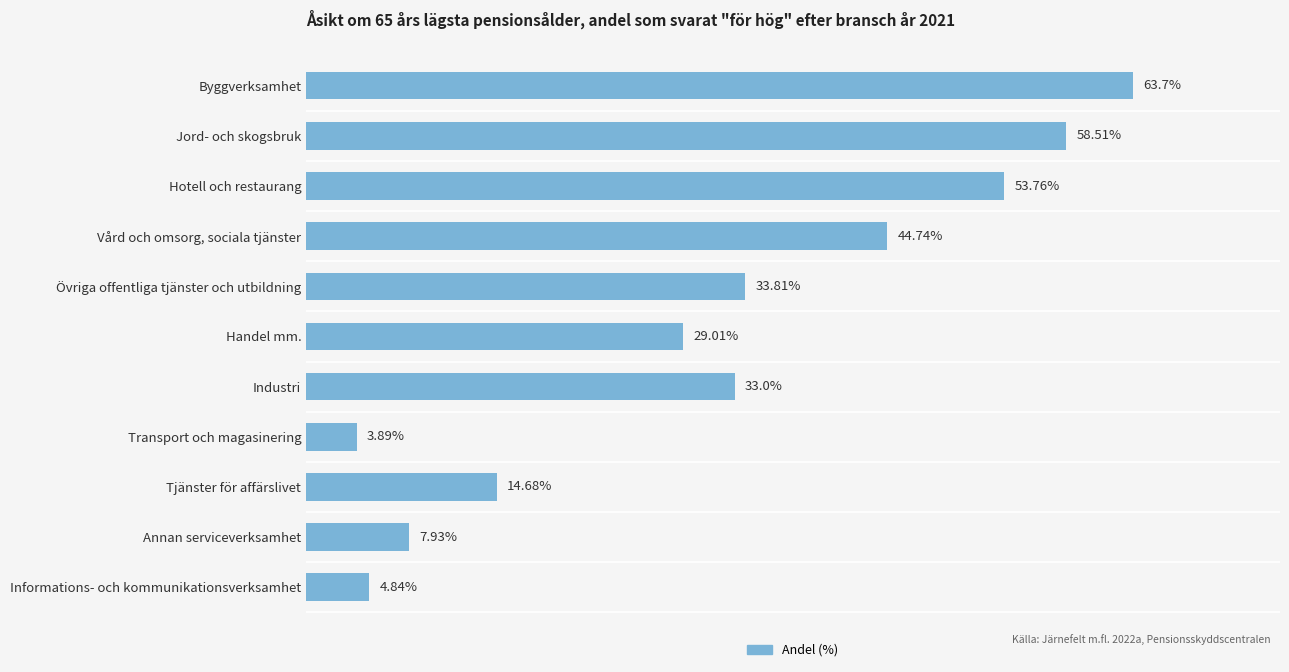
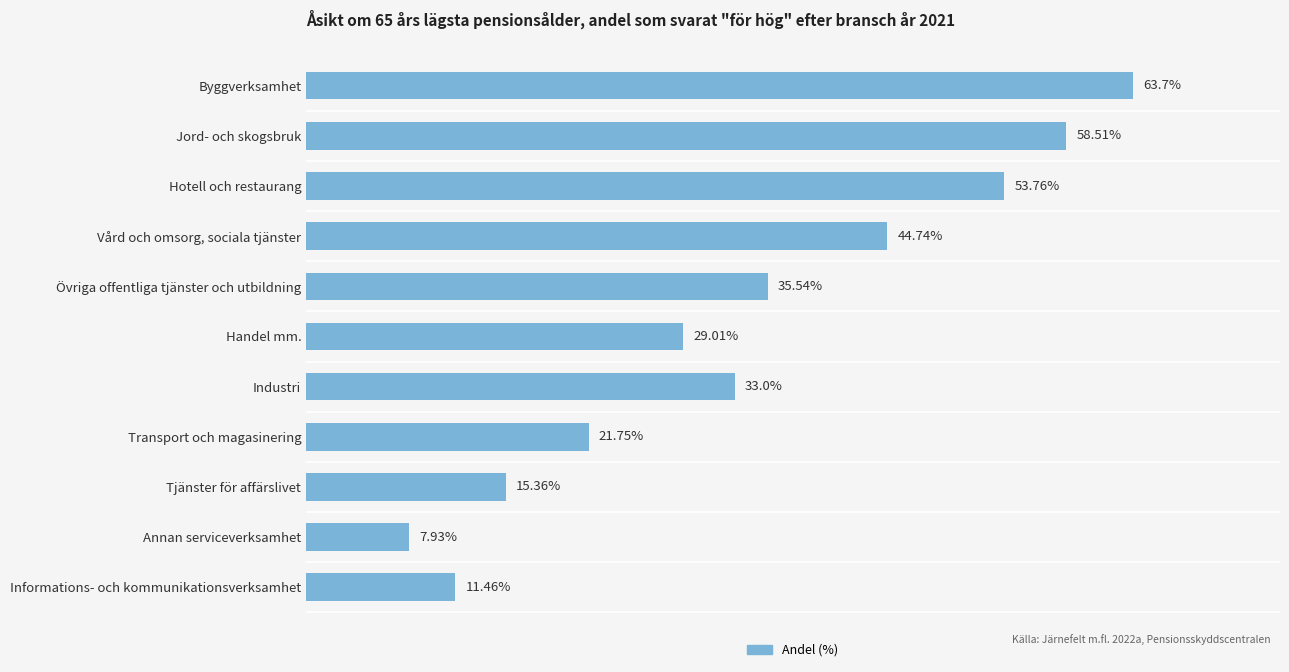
Övriga offentliga tjänster och utbildning: 33.81% -> 35.54%
Transport och magasinering: 3.89% -> 21.75%
Tjänster för affärslivet: 14.68% -> 15.36%
Informations- och kommunikationsverksamhet: 4.84% -> 11.46%
